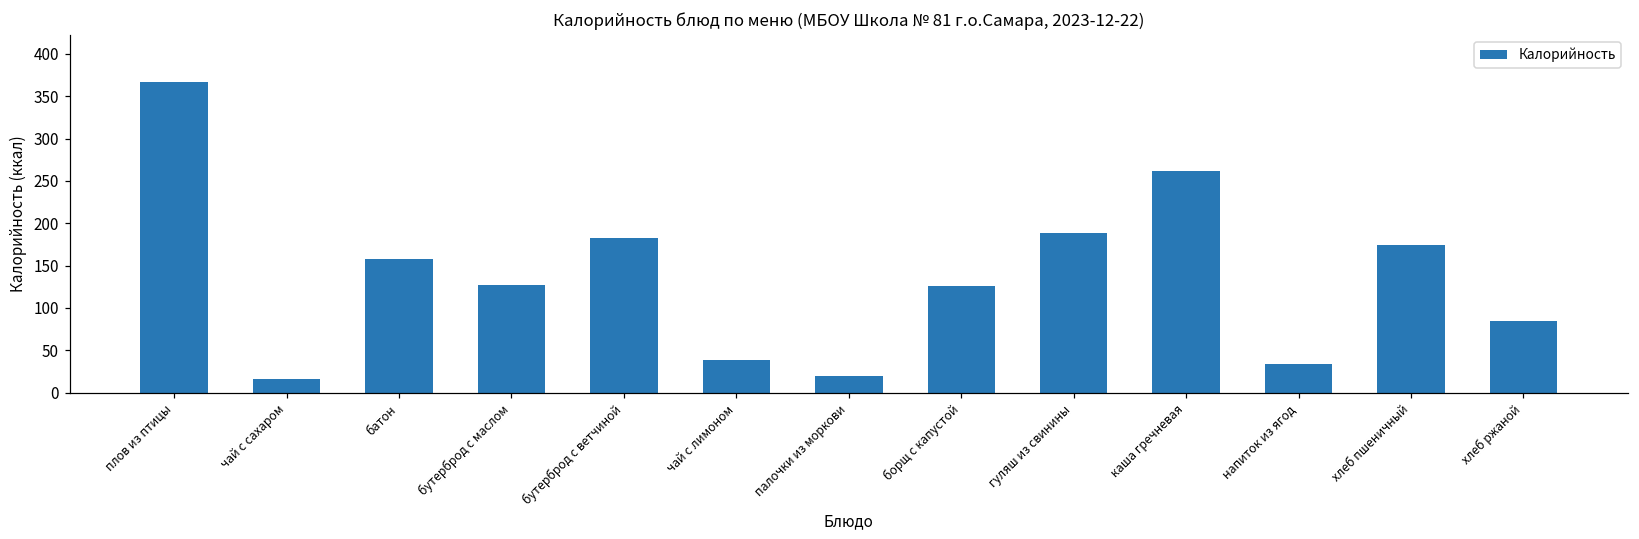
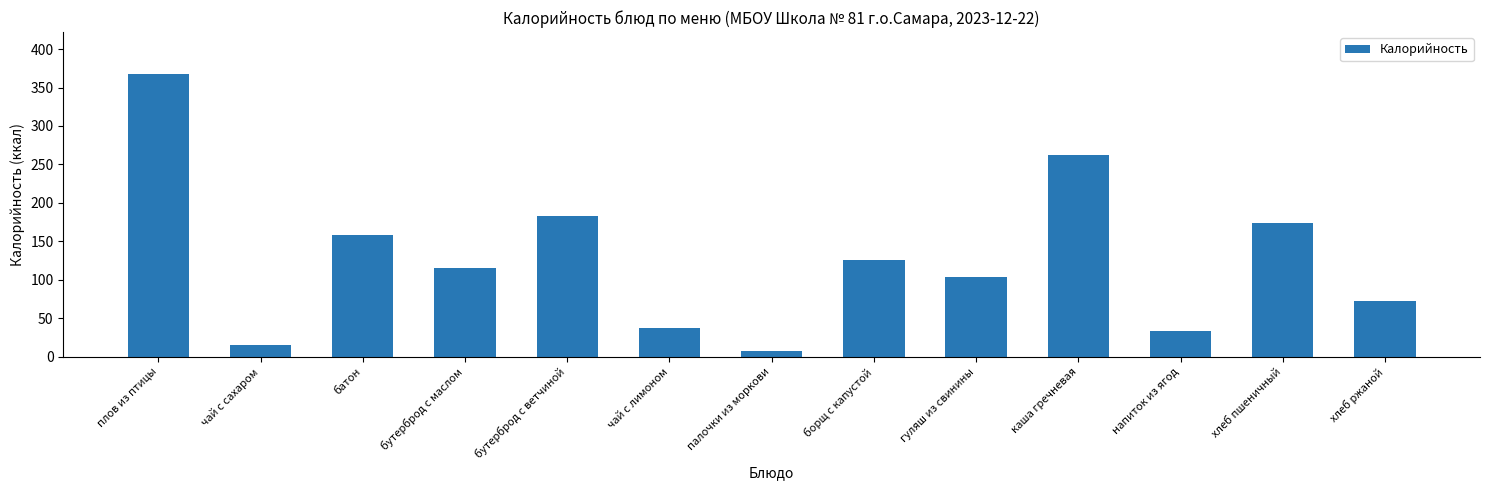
бутерброд с маслом: 130 -> 120
палочки из моркови: 20 -> 10
гуляш из свинины: 190 -> 100
хлеб ржаной: 90 -> 70
